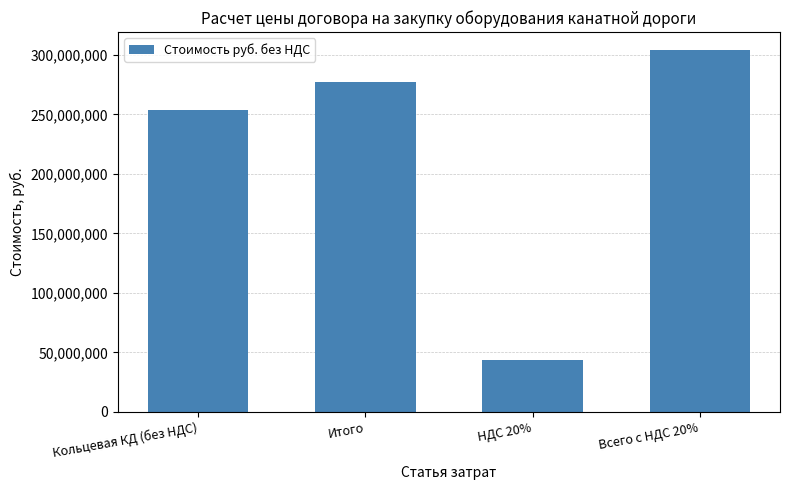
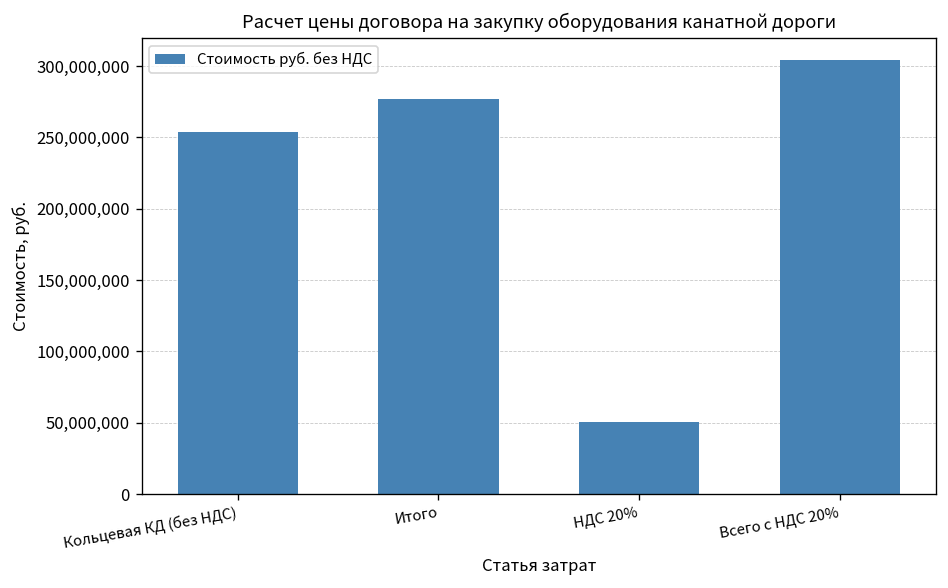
НДС 20%: 44,000,000 -> 51,000,000
